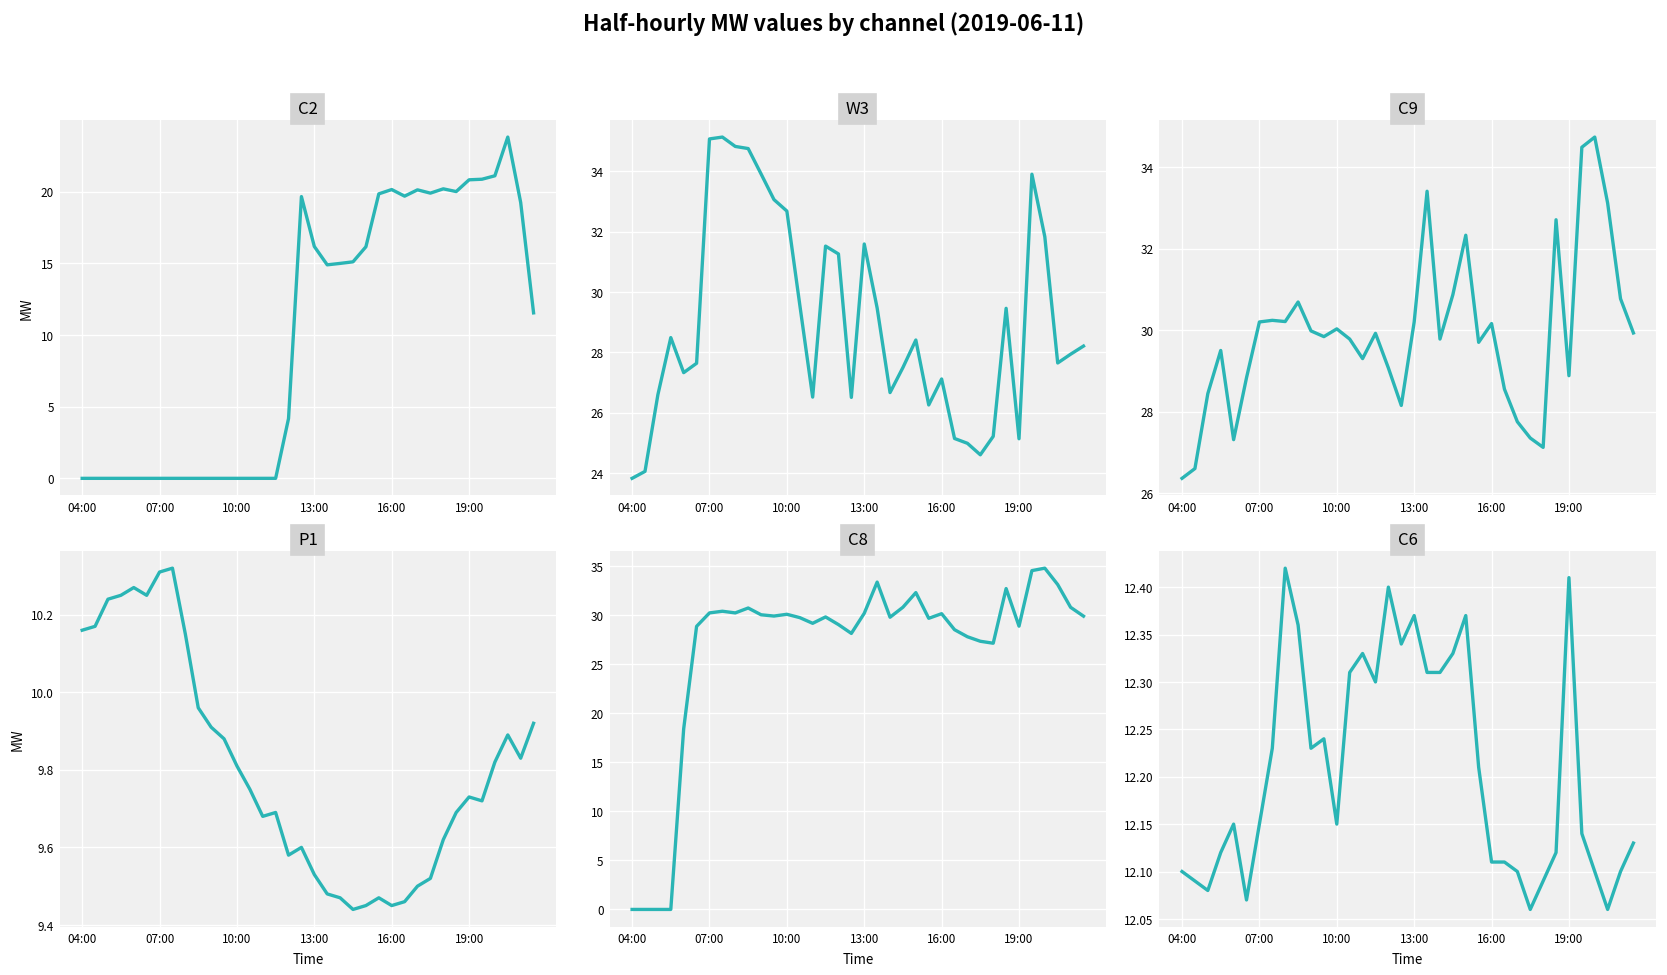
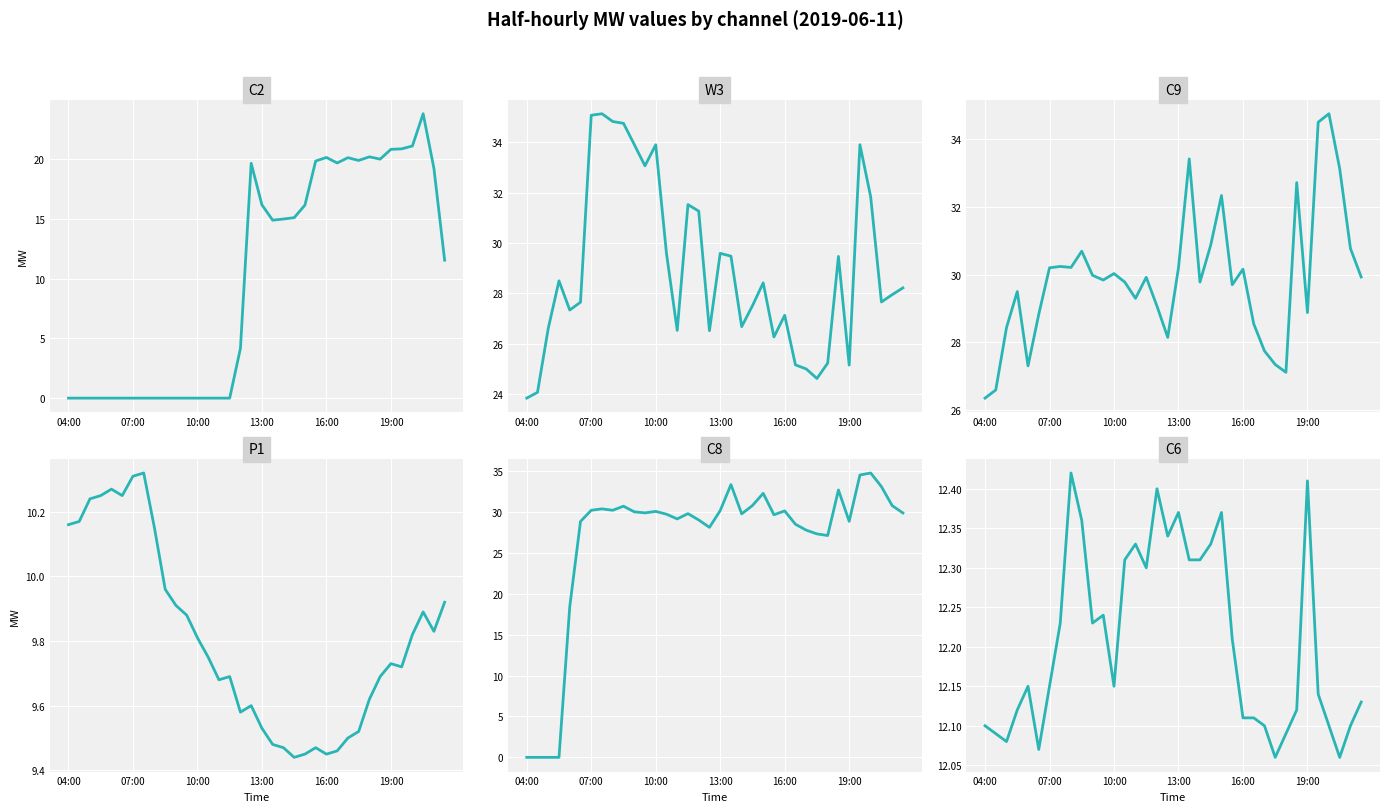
W3, 10:00: 32.7 -> 33.9
W3, 13:00: 31.6 -> 29.6
